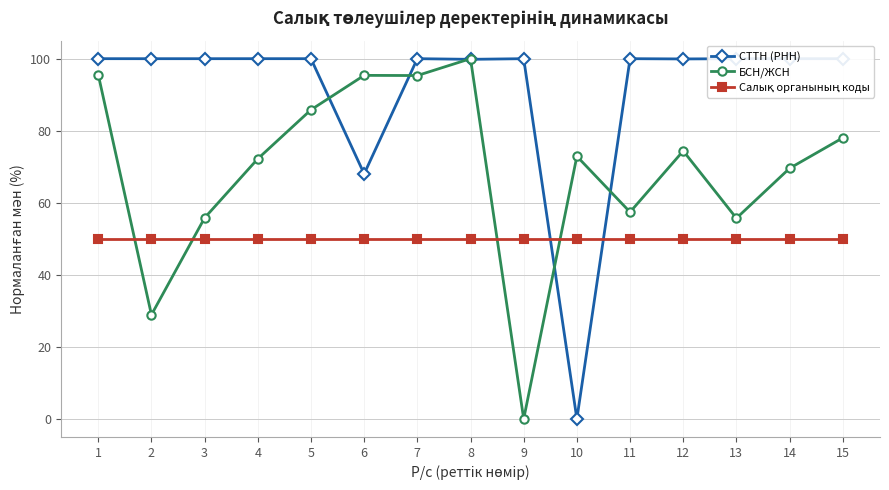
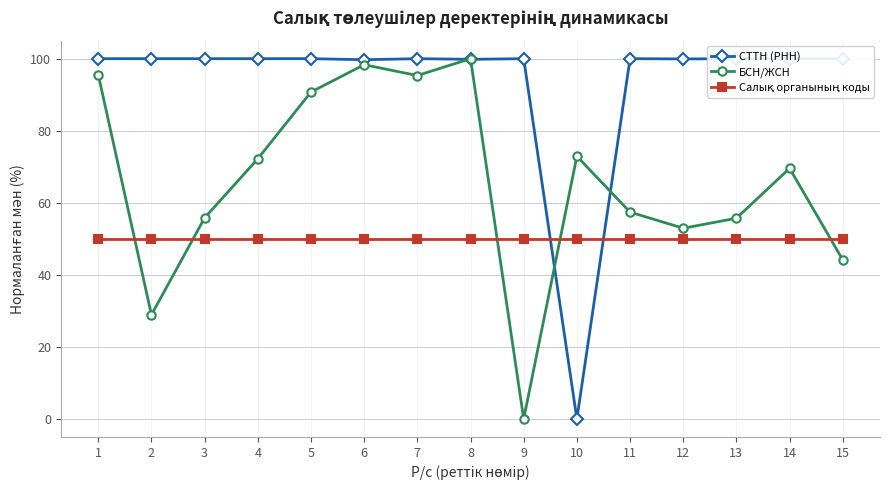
БСН/ЖСН, 5: 86 -> 91
СТТН (РНН), 6: 68 -> 100
БСН/ЖСН, 6: 95 -> 98
БСН/ЖСН, 12: 74 -> 53
БСН/ЖСН, 15: 78 -> 44
